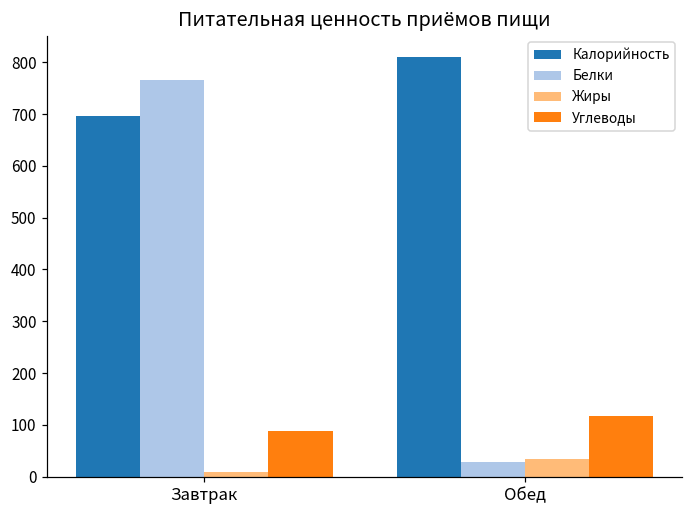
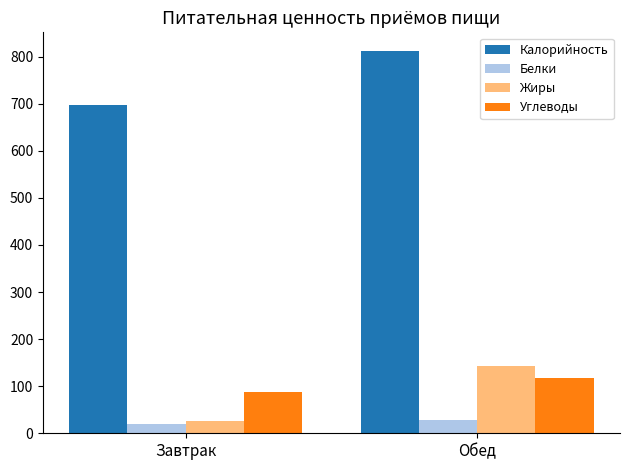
Белки, Завтрак: 770 -> 20
Жиры, Завтрак: 10 -> 30
Жиры, Обед: 30 -> 140
